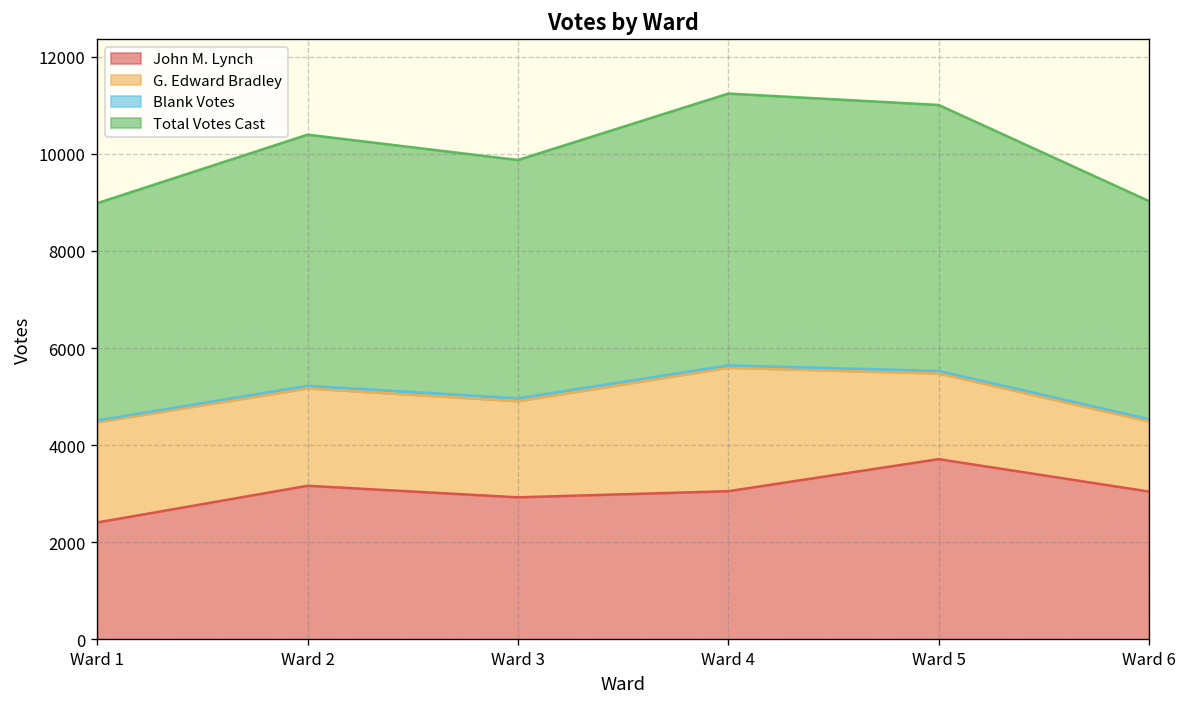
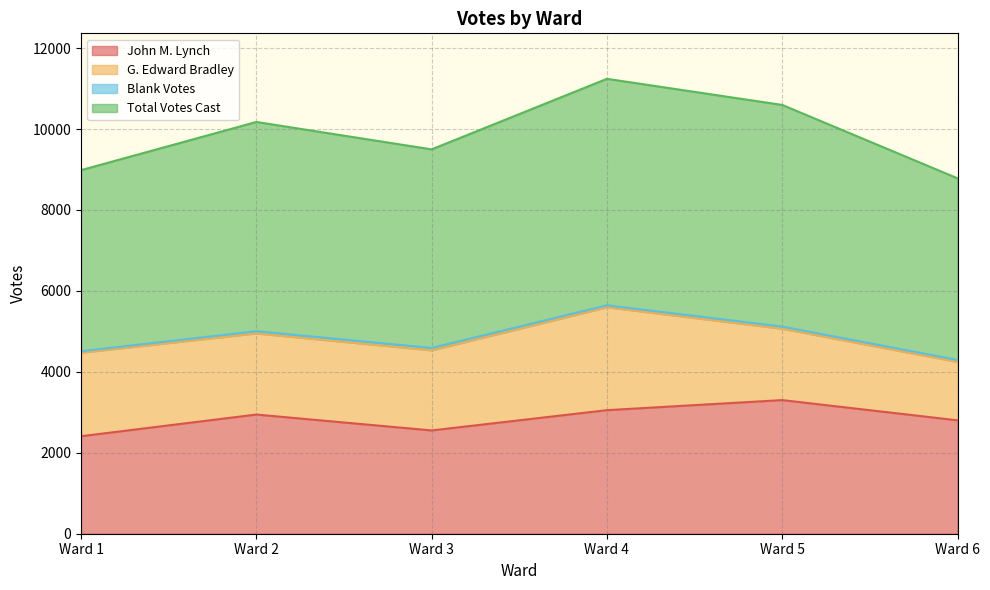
John M. Lynch, Ward 2: 3200 -> 2900
John M. Lynch, Ward 3: 2900 -> 2600
John M. Lynch, Ward 5: 3700 -> 3300
John M. Lynch, Ward 6: 3000 -> 2800
